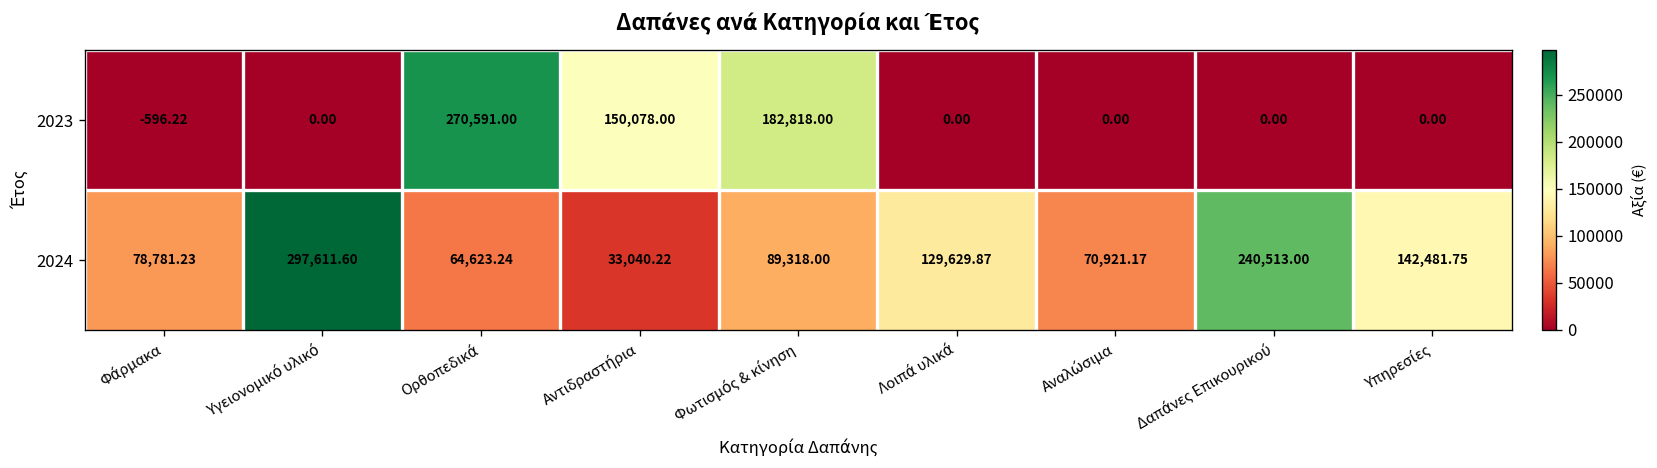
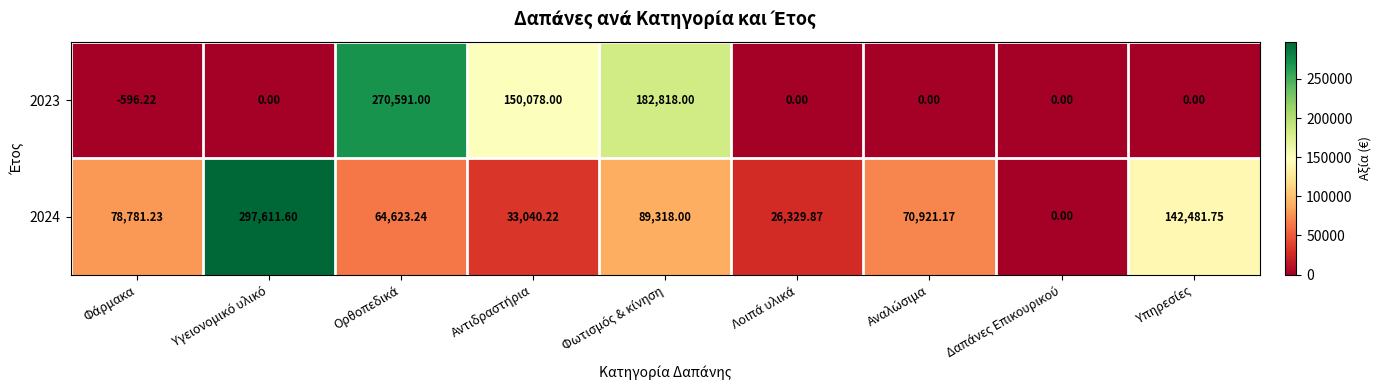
2024, Λοιπά υλικά: 129,629.87 -> 26,329.87
2024, Δαπάνες Επικουρικού: 240,513.00 -> 0.00
